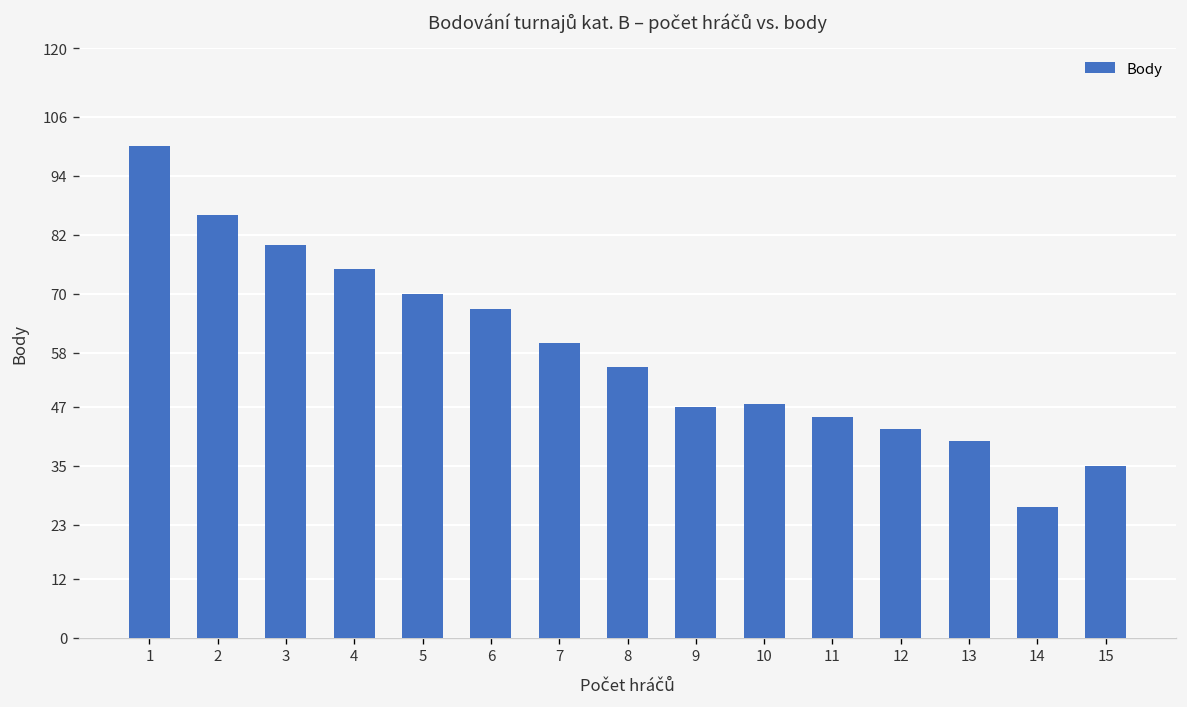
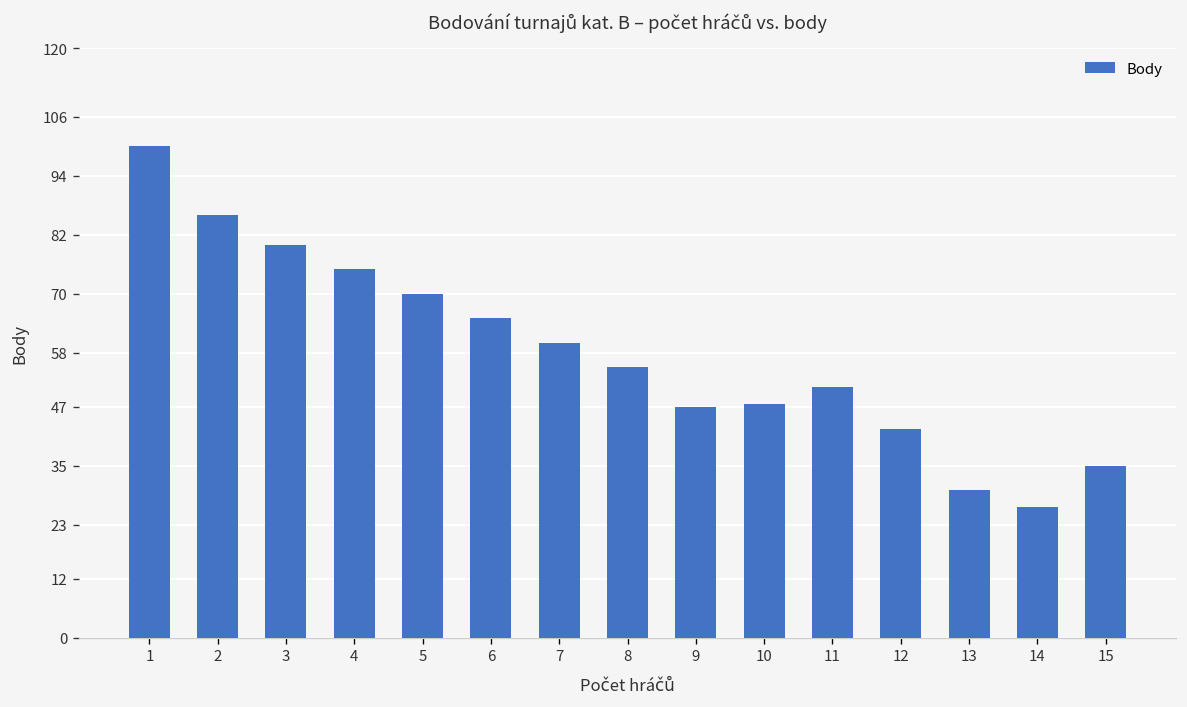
6: 67 -> 65
11: 45 -> 51
13: 40 -> 30
